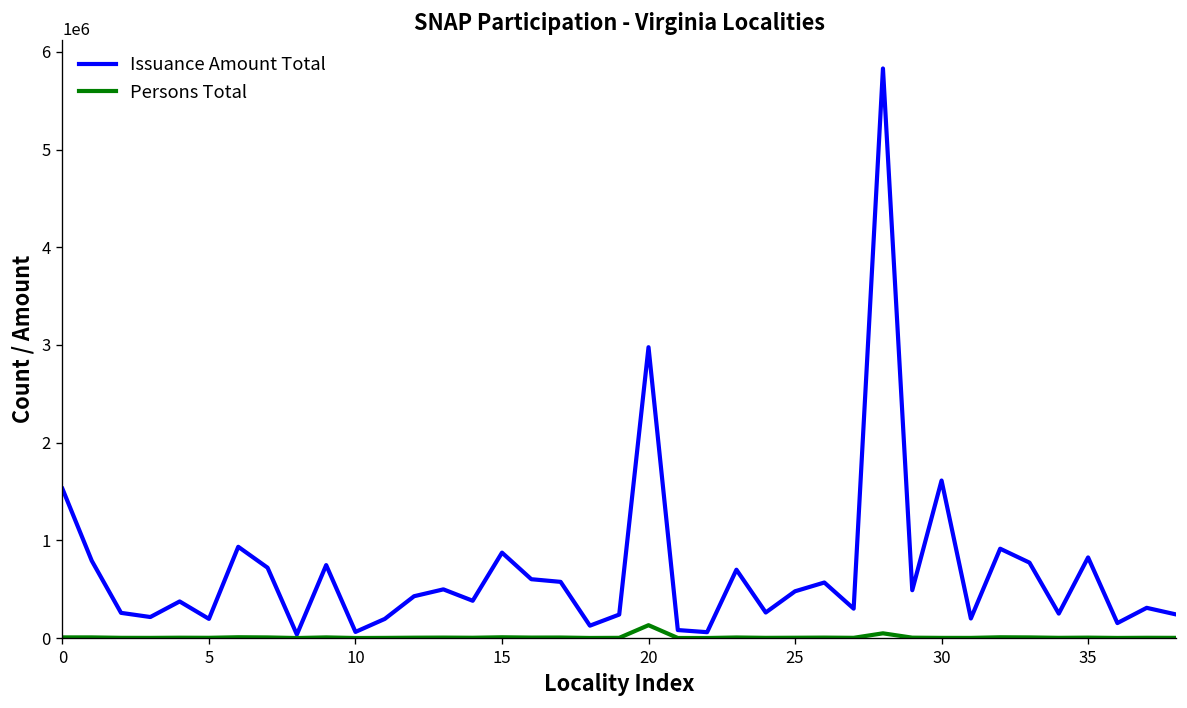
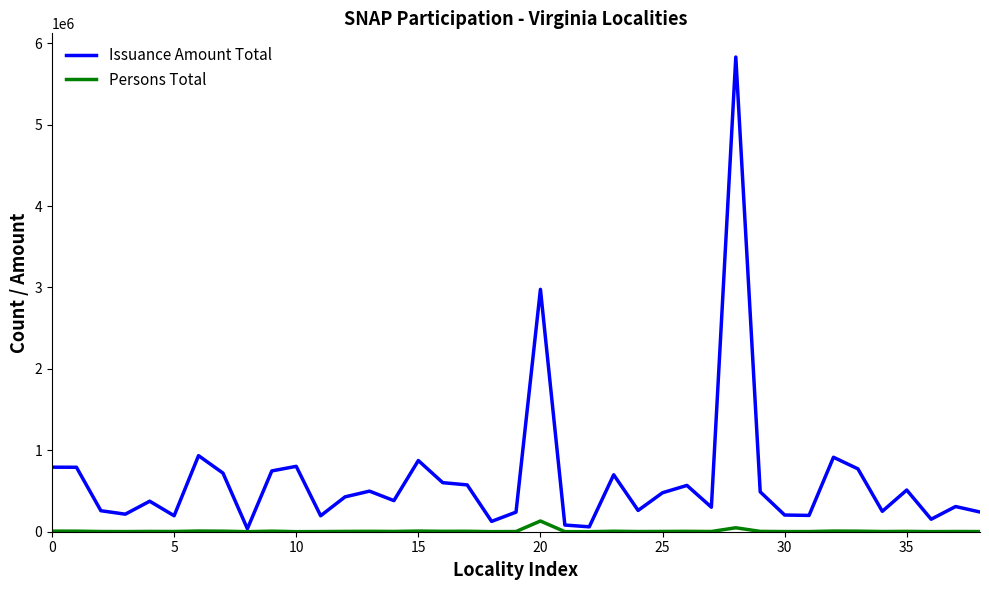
Issuance Amount Total, 0: 1500000 -> 800000
Issuance Amount Total, 10: 100000 -> 800000
Issuance Amount Total, 30: 1600000 -> 200000
Issuance Amount Total, 35: 800000 -> 500000
